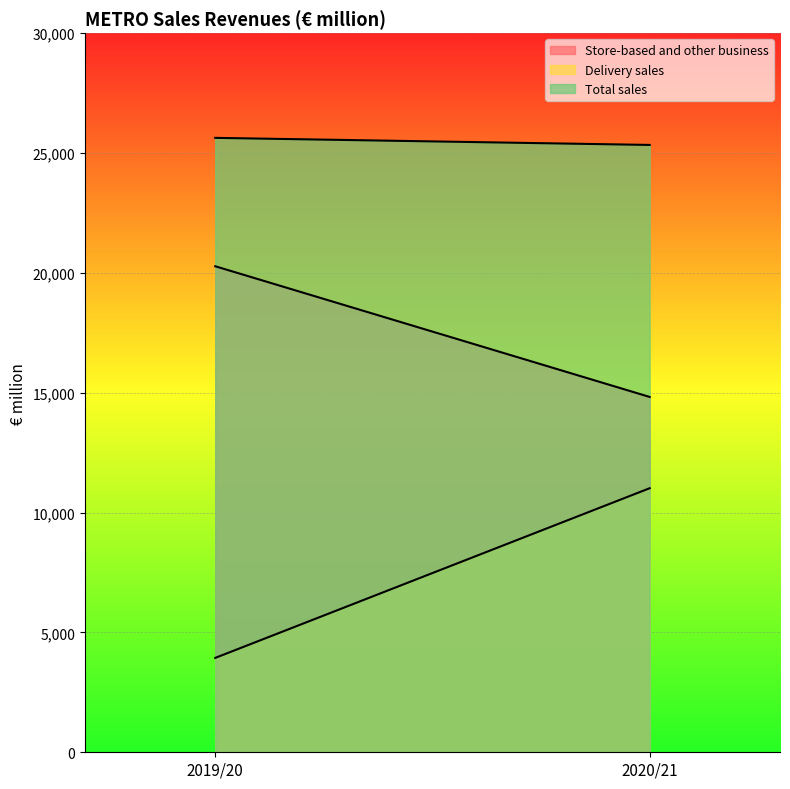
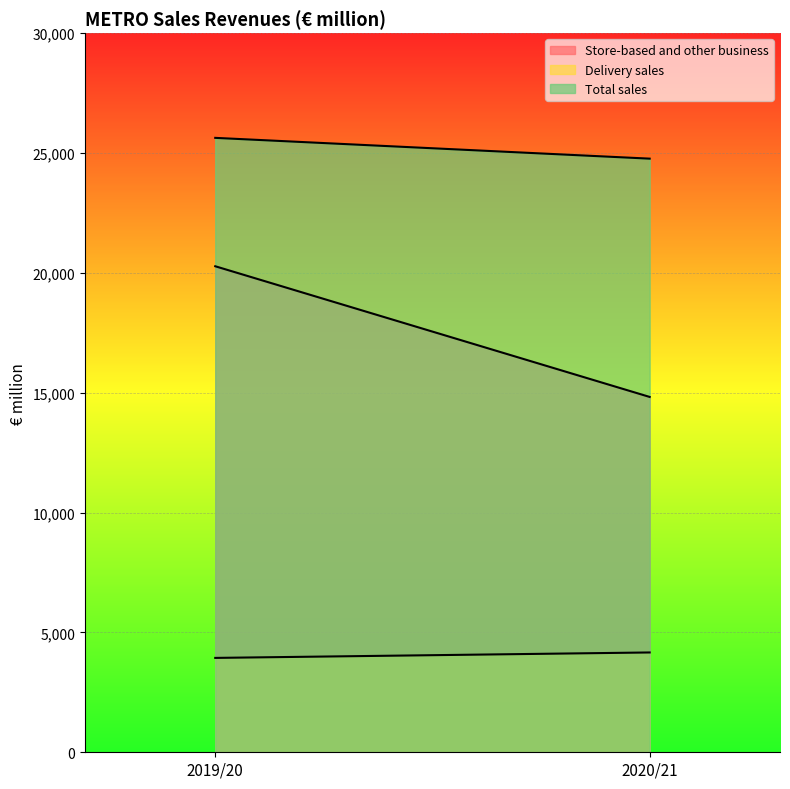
Delivery sales, 2020/21: 11,000 -> 4,200
Total sales, 2020/21: 25,300 -> 24,800
